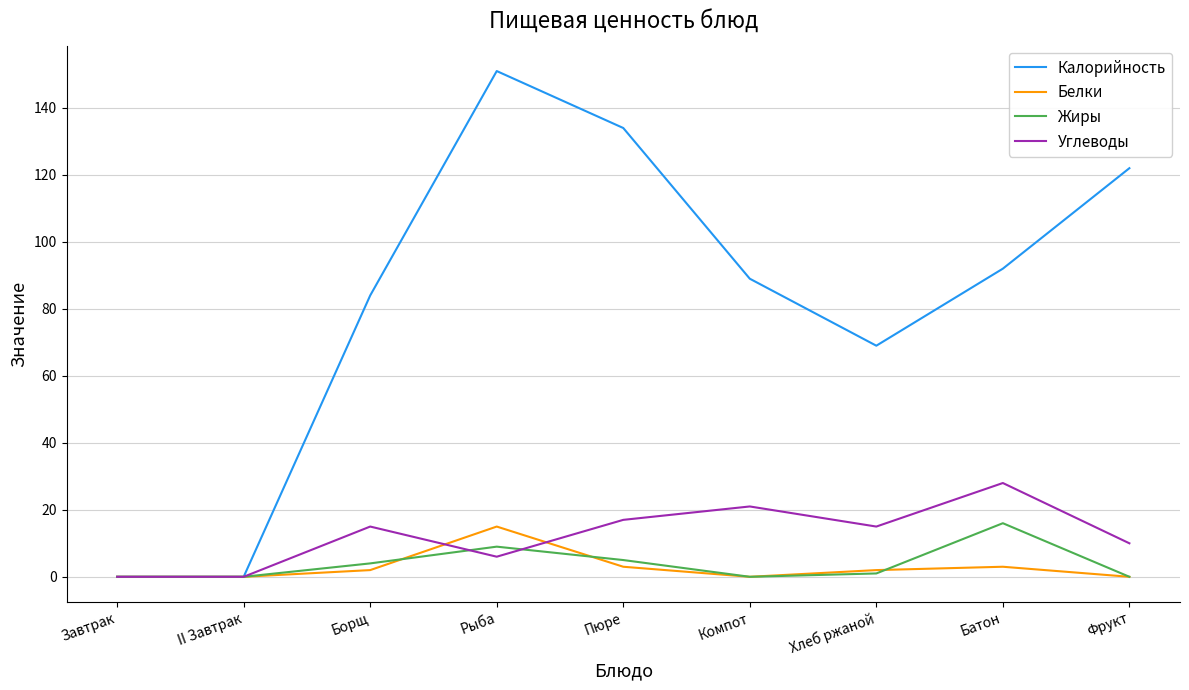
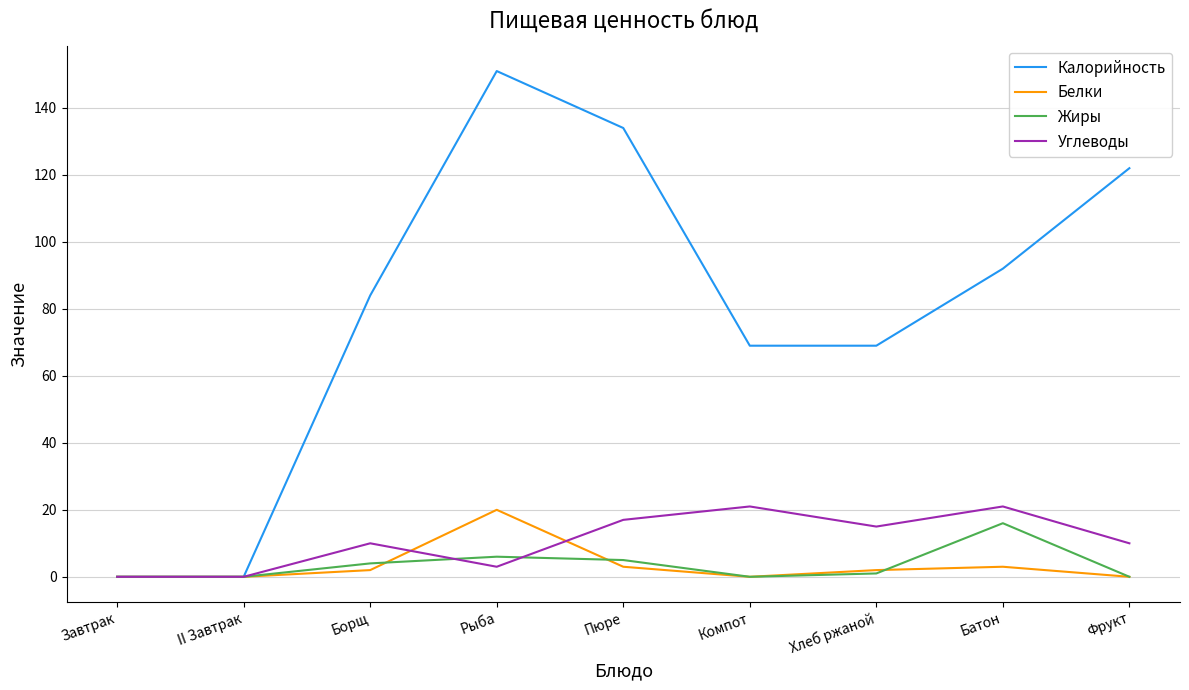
Углеводы, Борщ: 15 -> 10
Белки, Рыба: 15 -> 20
Жиры, Рыба: 9 -> 6
Углеводы, Рыба: 6 -> 3
Калорийность, Компот: 89 -> 69
Углеводы, Батон: 28 -> 21
